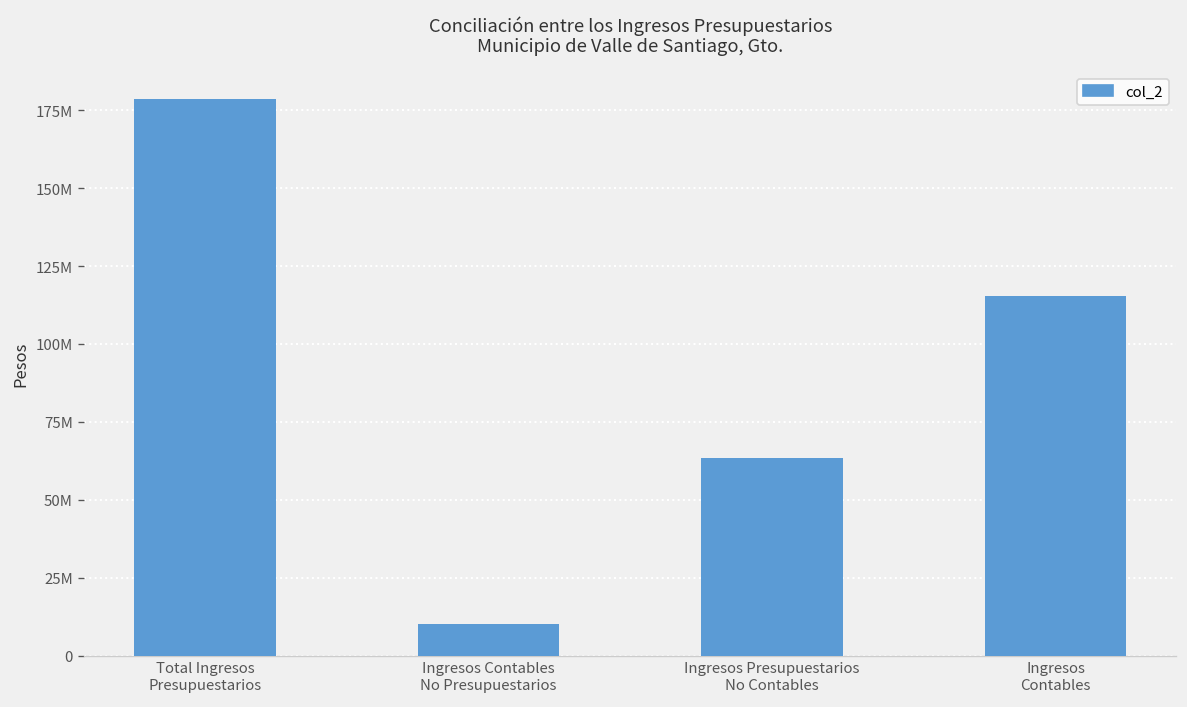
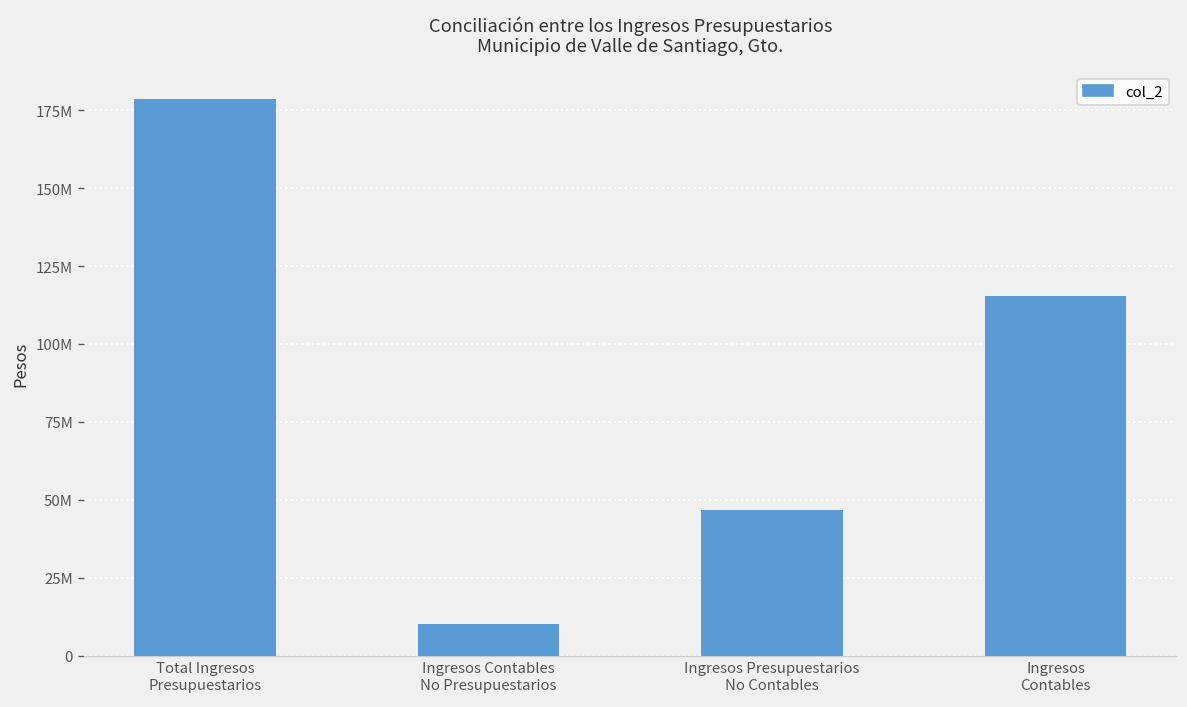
Ingresos Presupuestarios No Contables: 63000000 -> 47000000
